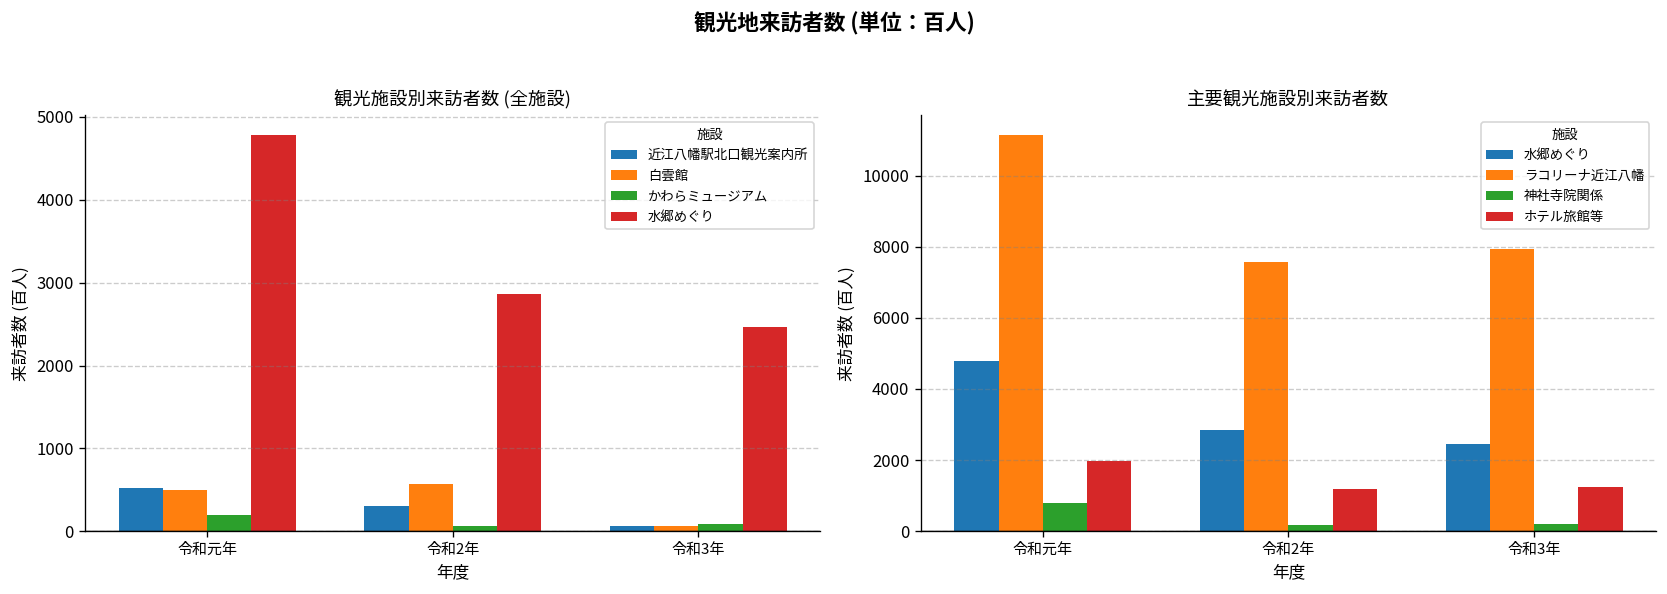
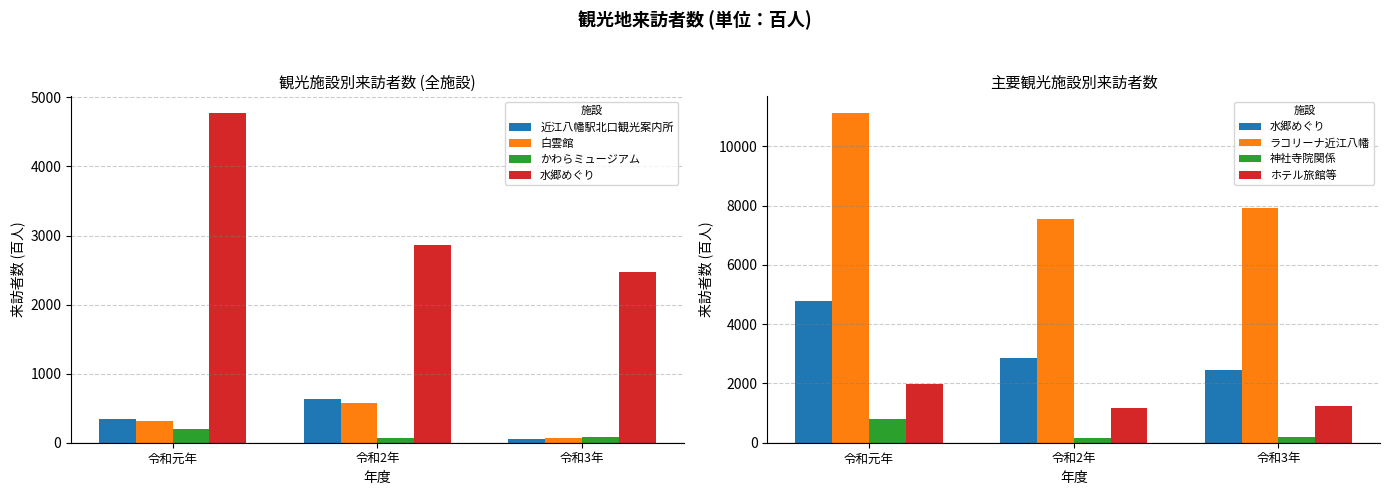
観光施設別来訪者数 (全施設), 近江八幡駅北口観光案内所, 令和元年: 500 -> 300
観光施設別来訪者数 (全施設), 白雲館, 令和元年: 500 -> 300
観光施設別来訪者数 (全施設), 近江八幡駅北口観光案内所, 令和2年: 300 -> 600
